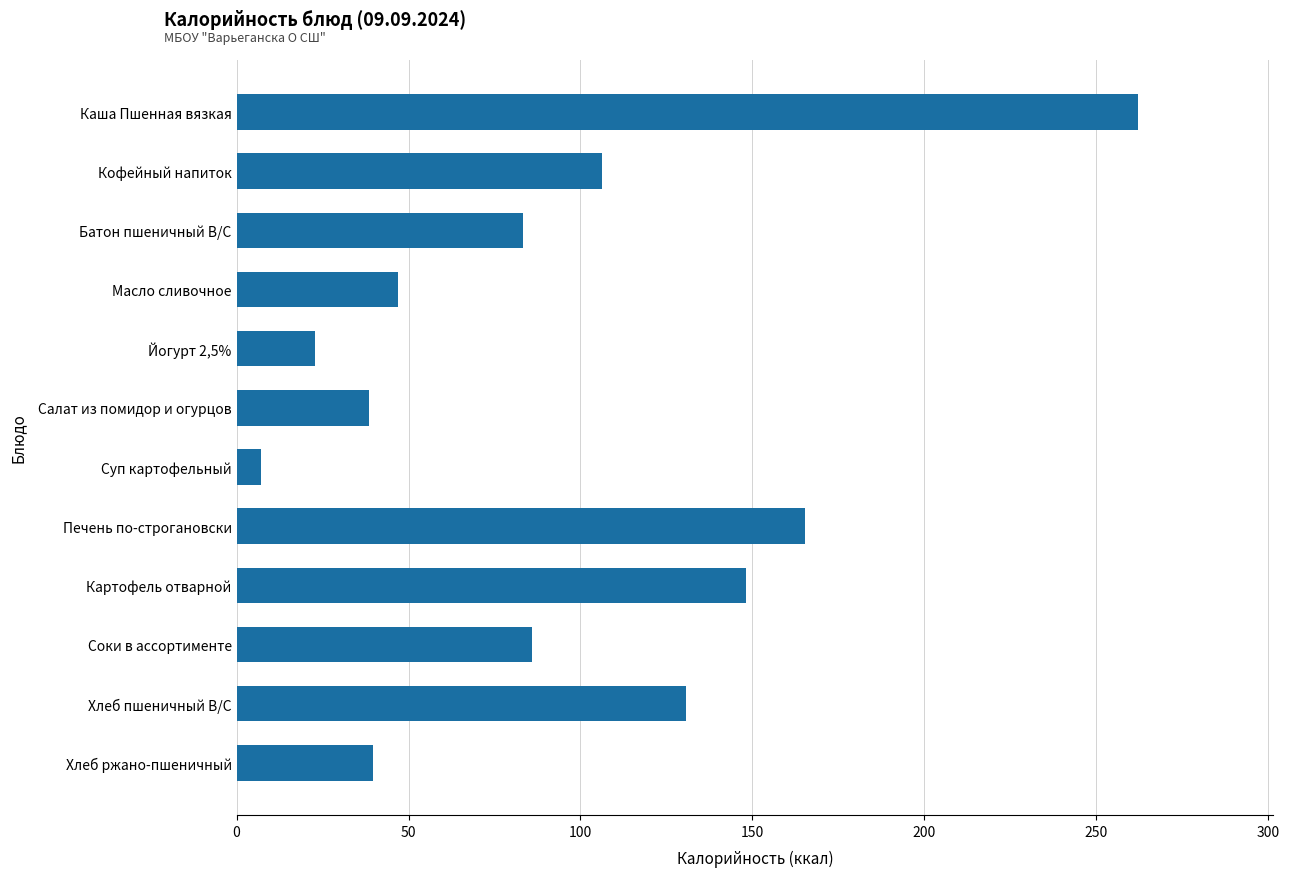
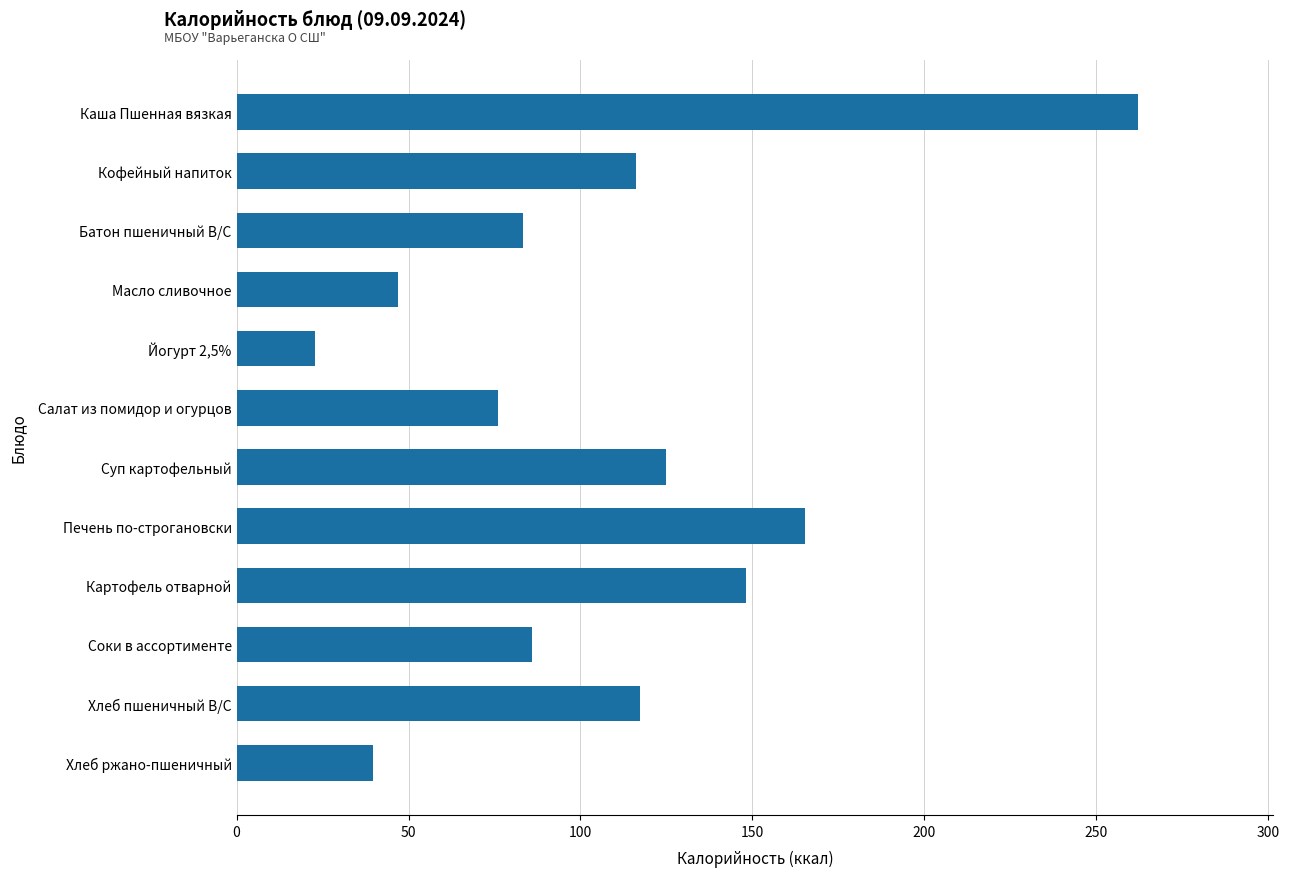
Кофейный напиток: 106 -> 116
Салат из помидор и огурцов: 38 -> 76
Суп картофельный: 7 -> 125
Хлеб пшеничный В/С: 131 -> 117
